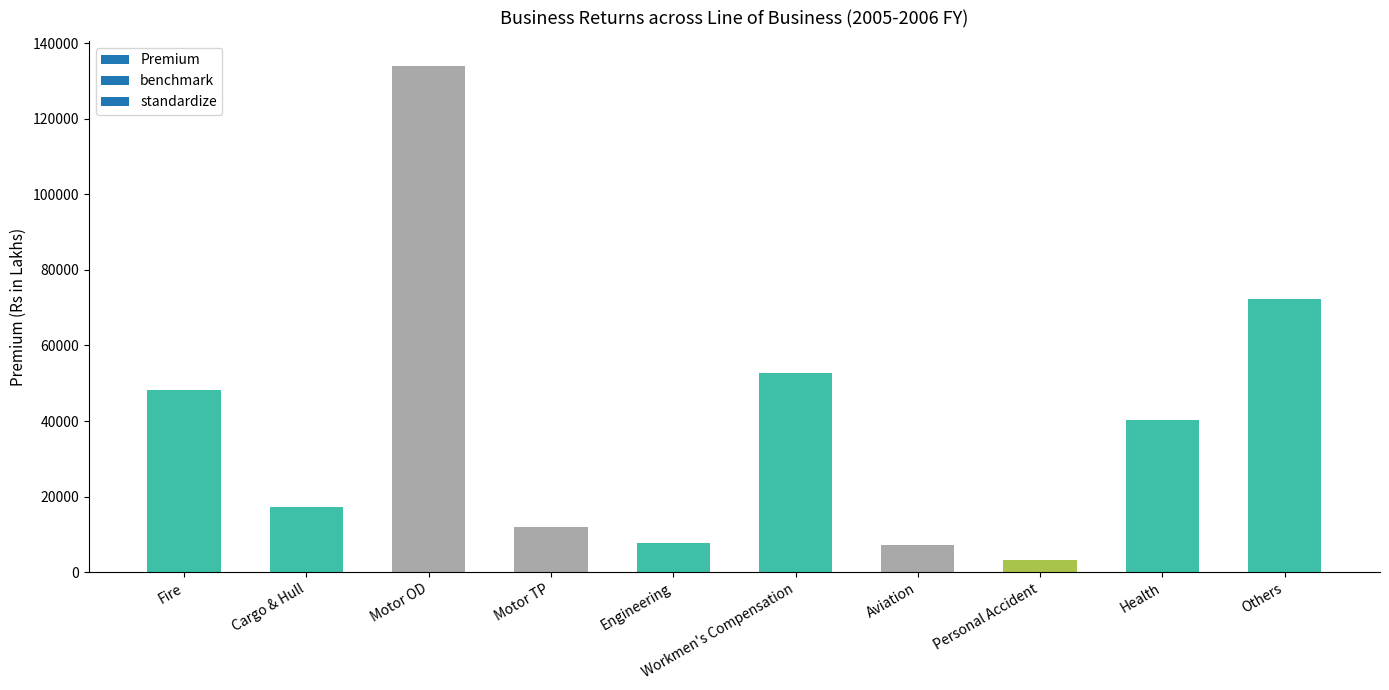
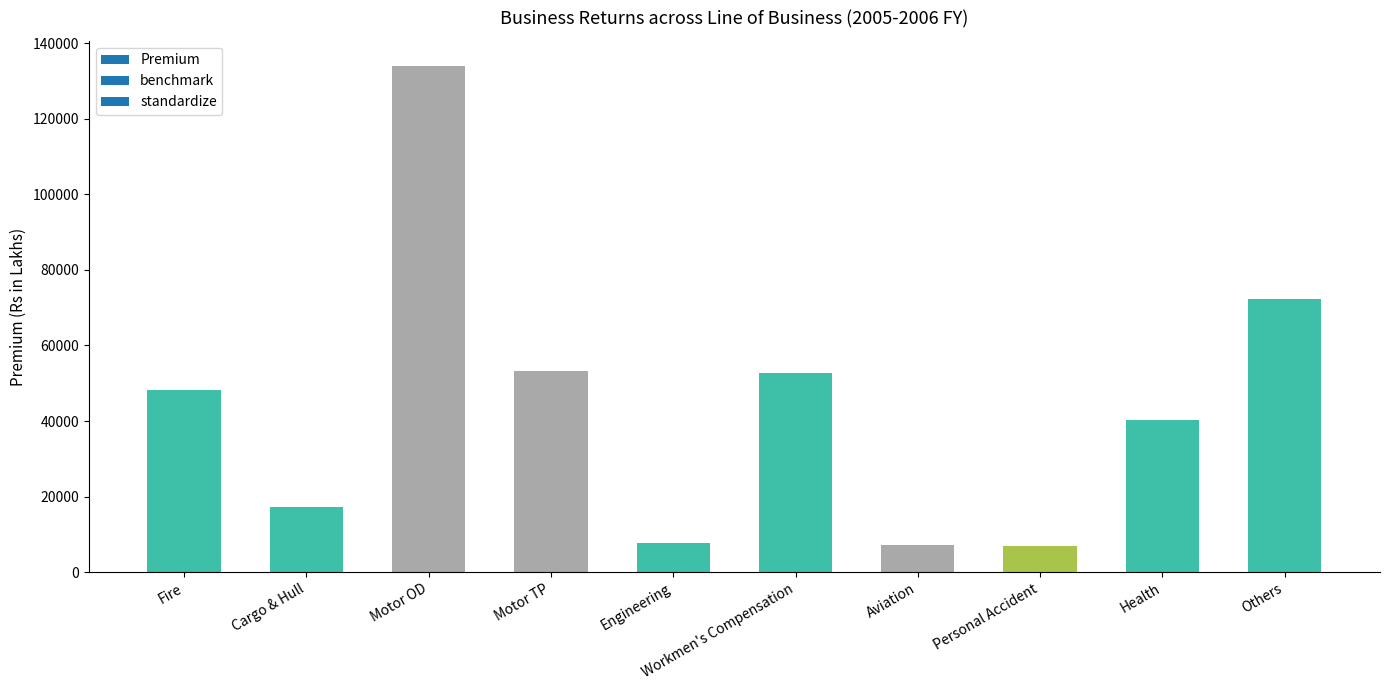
Motor TP: 12000 -> 53000
Personal Accident: 3000 -> 7000
